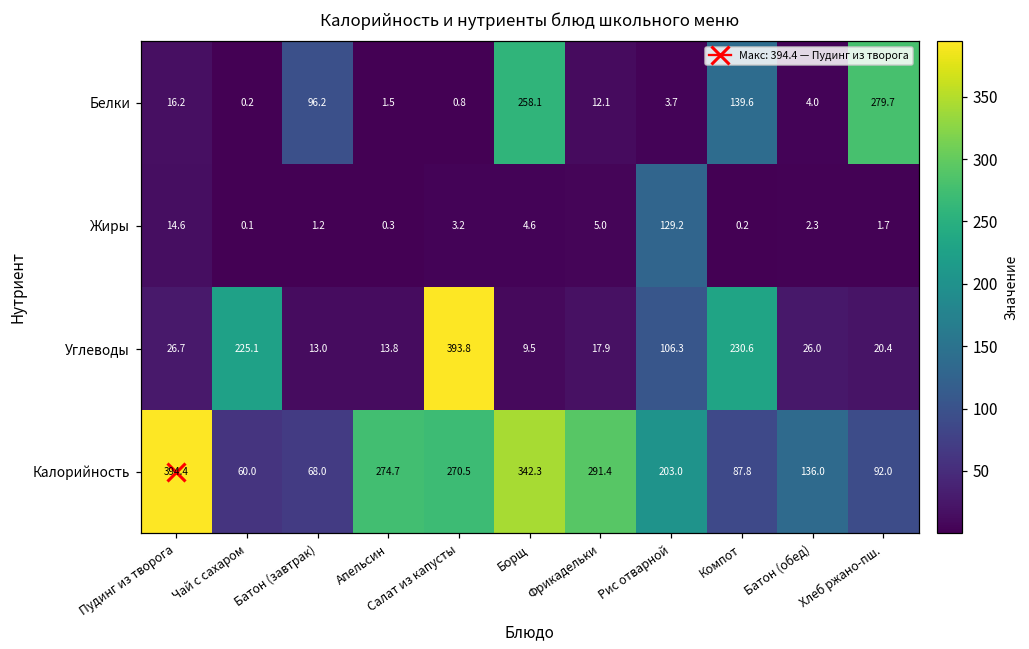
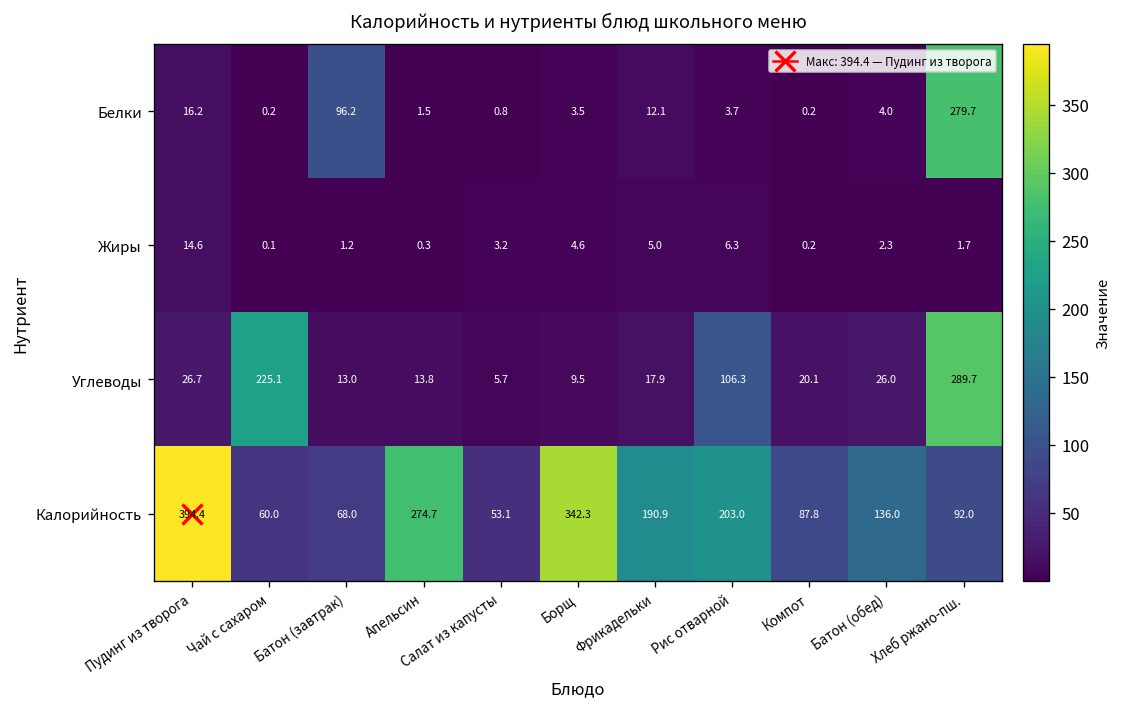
Белки, Борщ: 258.1 -> 3.5
Белки, Компот: 139.6 -> 0.2
Жиры, Рис отварной: 129.2 -> 6.3
Углеводы, Салат из капусты: 393.8 -> 5.7
Углеводы, Компот: 230.6 -> 20.1
Углеводы, Хлеб ржано-пш.: 20.4 -> 289.7
Калорийность, Салат из капусты: 270.5 -> 53.1
Калорийность, Фрикадельки: 291.4 -> 190.9
